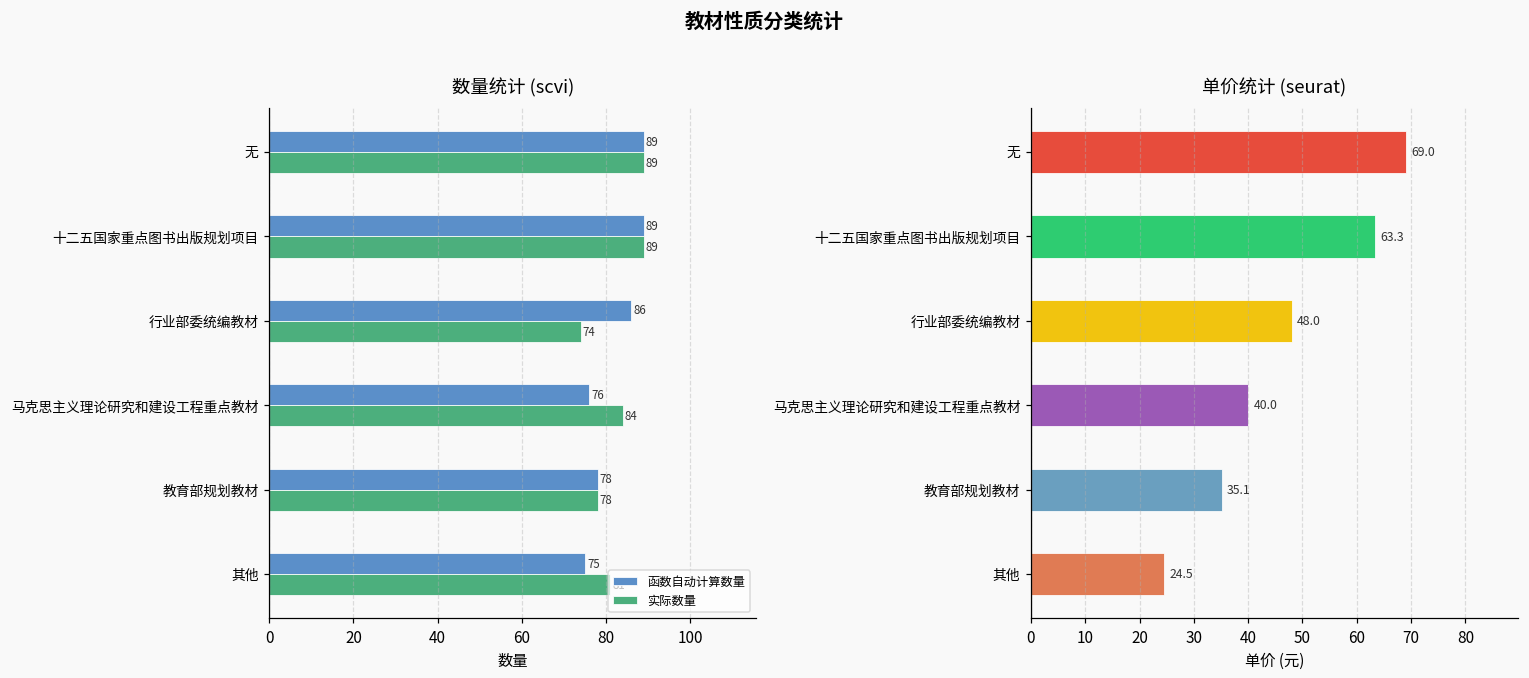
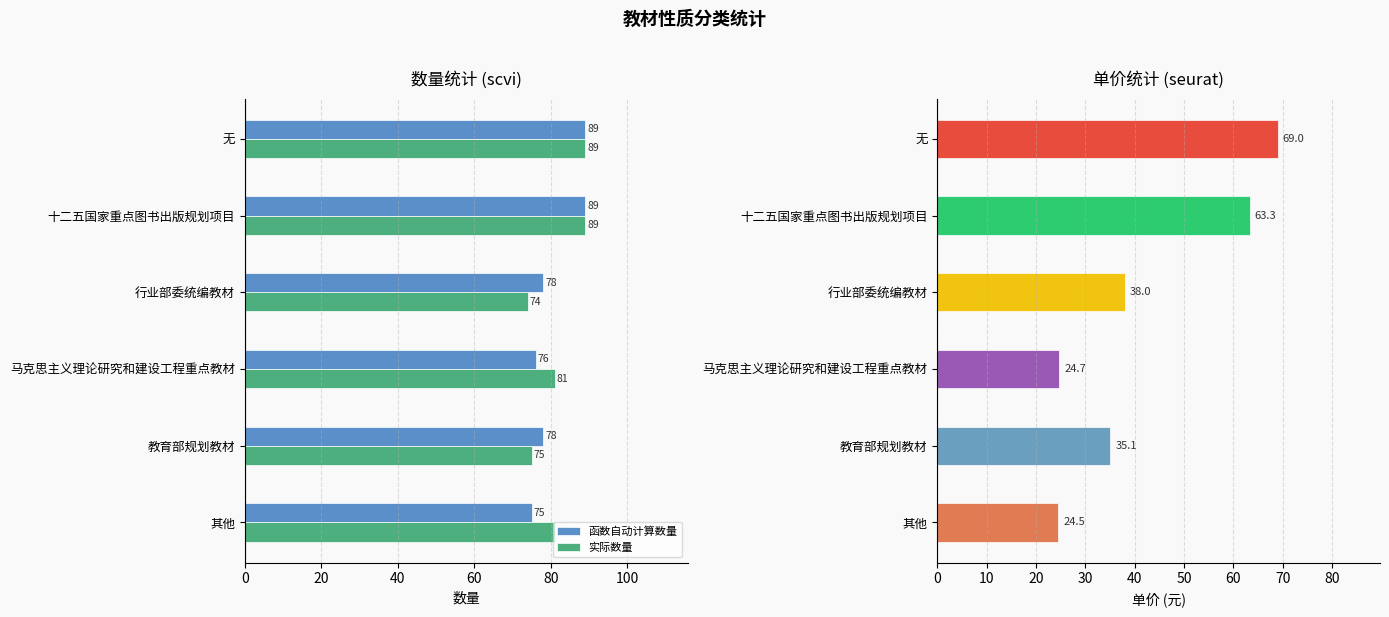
数量统计 (scvi), 函数自动计算数量, 行业部委统编教材: 86 -> 78
数量统计 (scvi), 实际数量, 马克思主义理论研究和建设工程重点教材: 84 -> 81
数量统计 (scvi), 实际数量, 教育部规划教材: 78 -> 75
单价统计 (seurat), 行业部委统编教材: 48.0 -> 38.0
单价统计 (seurat), 马克思主义理论研究和建设工程重点教材: 40.0 -> 24.7
